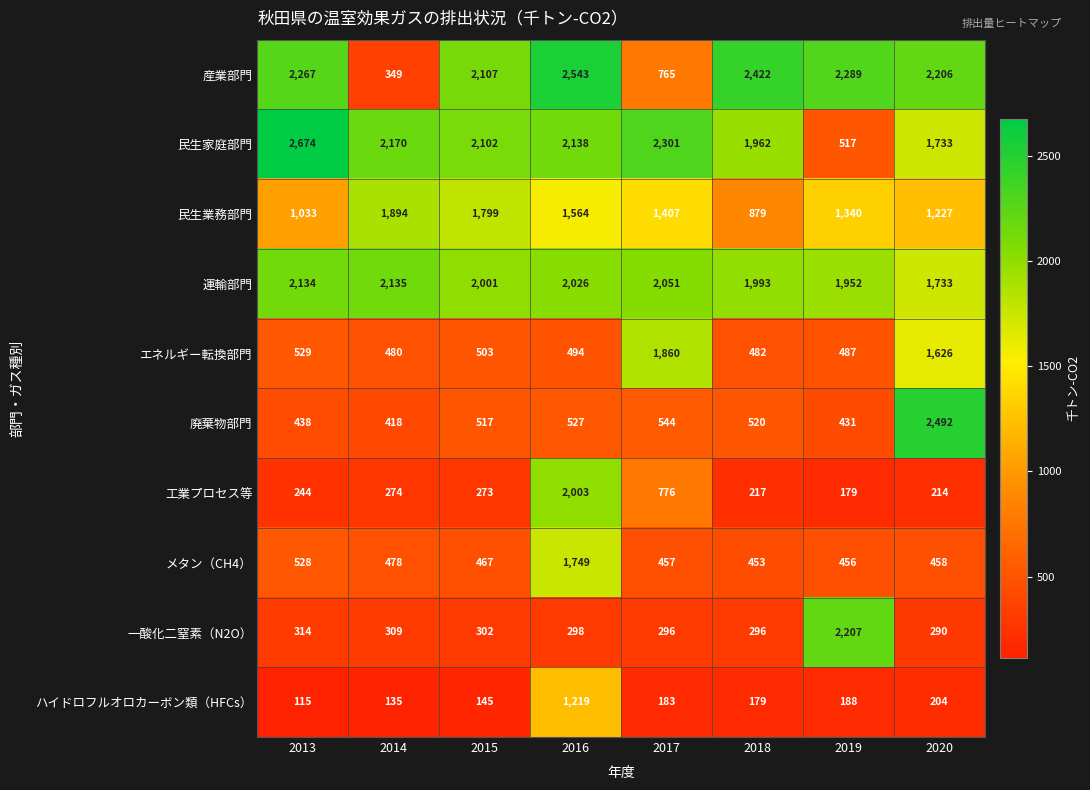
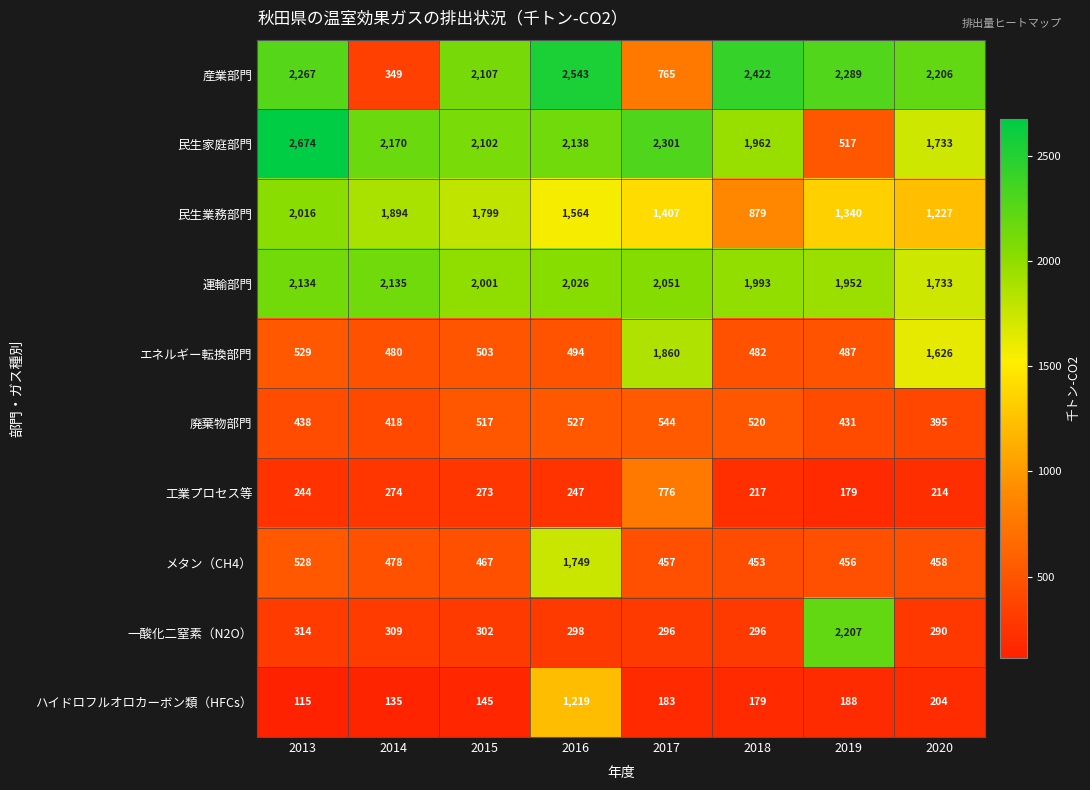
民生業務部門, 2013: 1,033 -> 2,016
廃棄物部門, 2020: 2,492 -> 395
工業プロセス等, 2016: 2,003 -> 247
